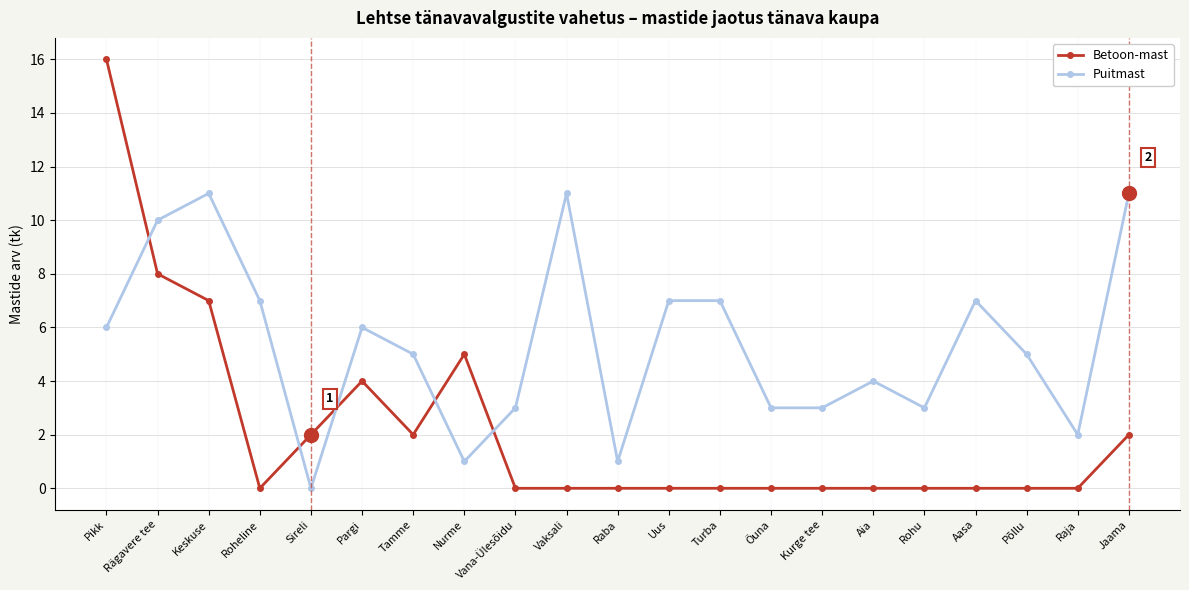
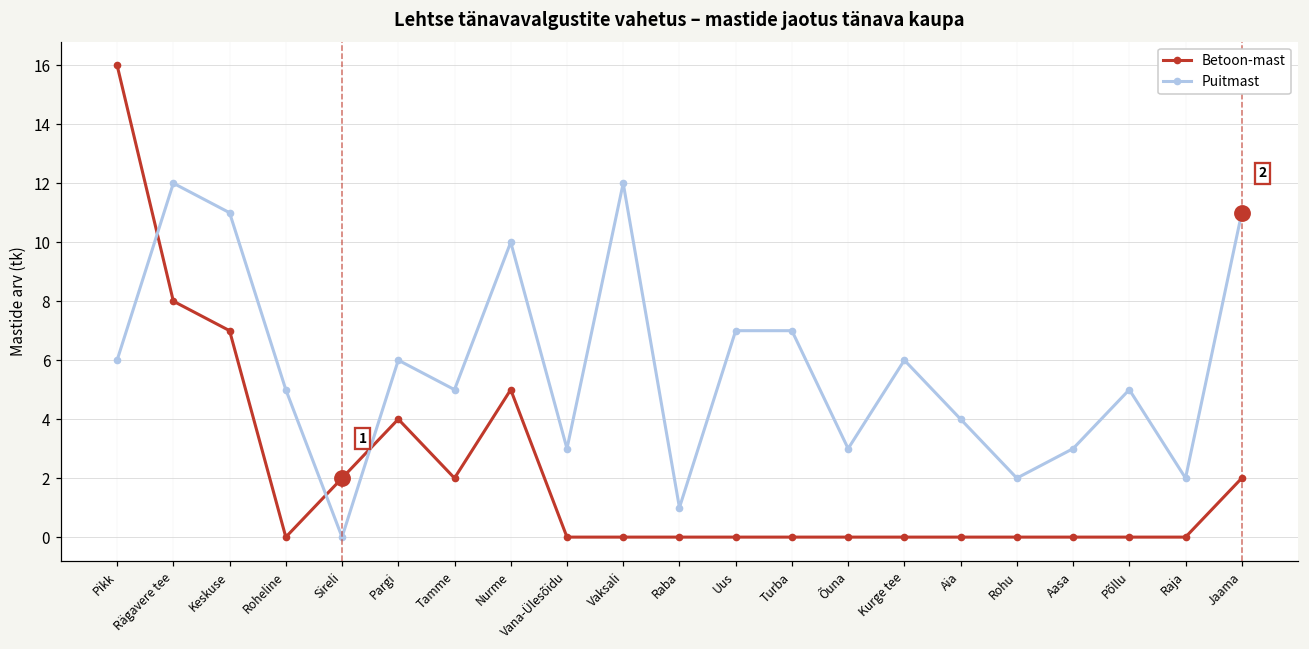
Puitmast, Rägavere tee: 10 -> 12
Puitmast, Roheline: 7 -> 5
Puitmast, Nurme: 1 -> 10
Puitmast, Vaksali: 11 -> 12
Puitmast, Kurge tee: 3 -> 6
Puitmast, Rohu: 3 -> 2
Puitmast, Aasa: 7 -> 3
